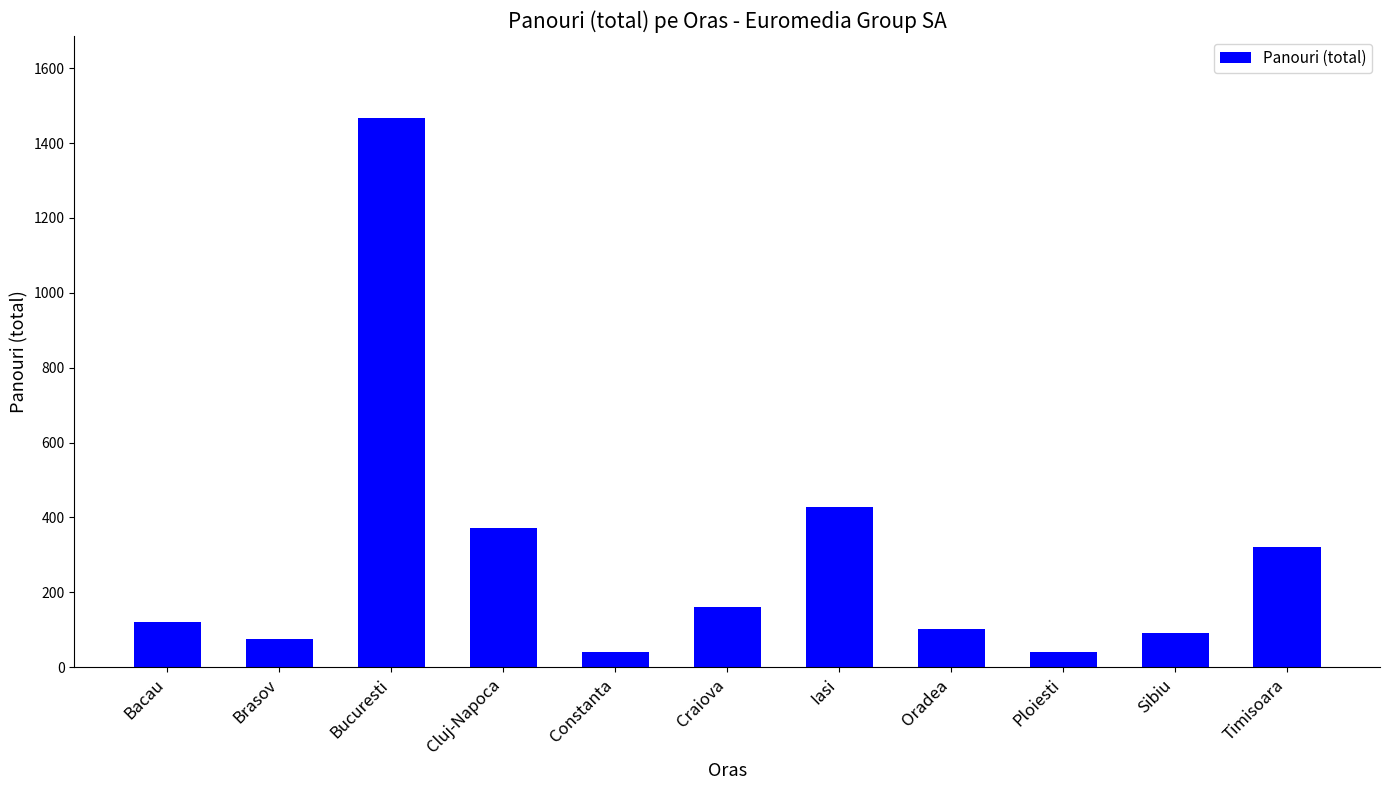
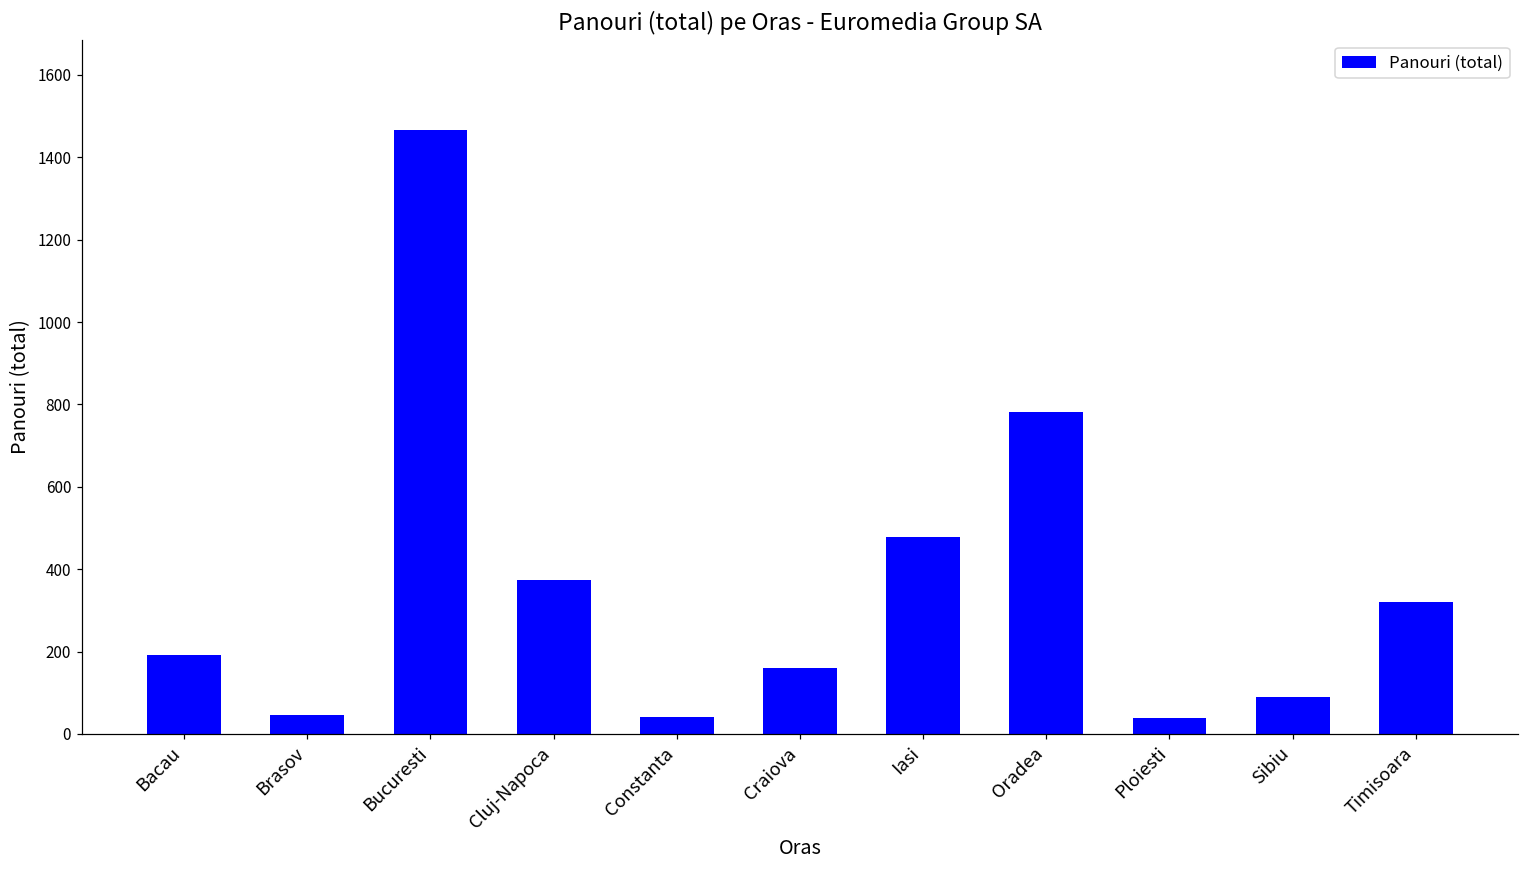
Bacau: 120 -> 190
Brasov: 80 -> 50
Iasi: 430 -> 480
Oradea: 100 -> 780
